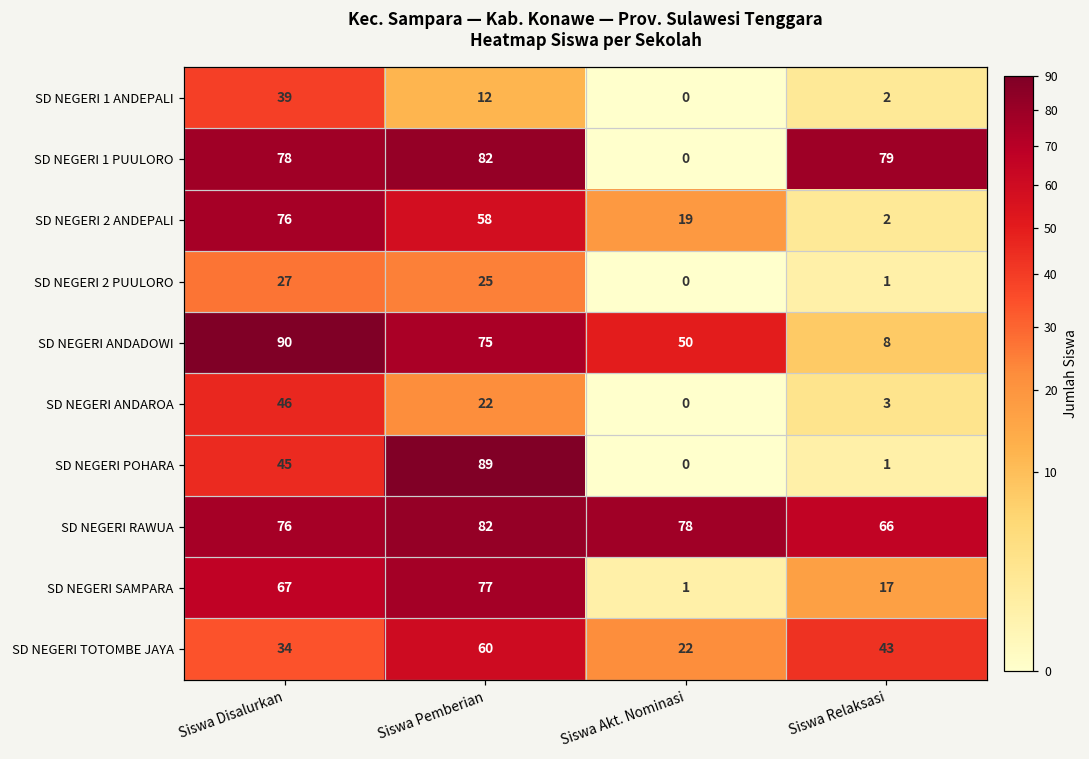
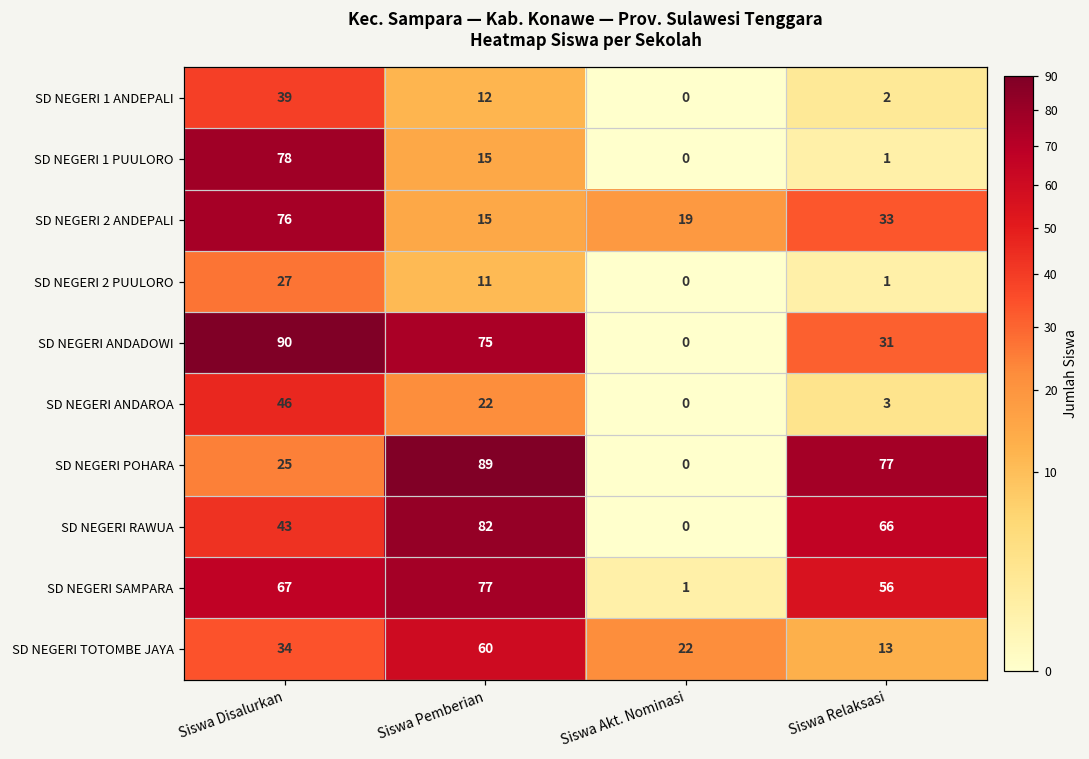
SD NEGERI 1 PUULORO, Siswa Pemberian: 82 -> 15
SD NEGERI 1 PUULORO, Siswa Relaksasi: 79 -> 1
SD NEGERI 2 ANDEPALI, Siswa Pemberian: 58 -> 15
SD NEGERI 2 ANDEPALI, Siswa Relaksasi: 2 -> 33
SD NEGERI 2 PUULORO, Siswa Pemberian: 25 -> 11
SD NEGERI ANDADOWI, Siswa Akt. Nominasi: 50 -> 0
SD NEGERI ANDADOWI, Siswa Relaksasi: 8 -> 31
SD NEGERI POHARA, Siswa Disalurkan: 45 -> 25
SD NEGERI POHARA, Siswa Relaksasi: 1 -> 77
SD NEGERI RAWUA, Siswa Disalurkan: 76 -> 43
SD NEGERI RAWUA, Siswa Akt. Nominasi: 78 -> 0
SD NEGERI SAMPARA, Siswa Relaksasi: 17 -> 56
SD NEGERI TOTOMBE JAYA, Siswa Relaksasi: 43 -> 13
